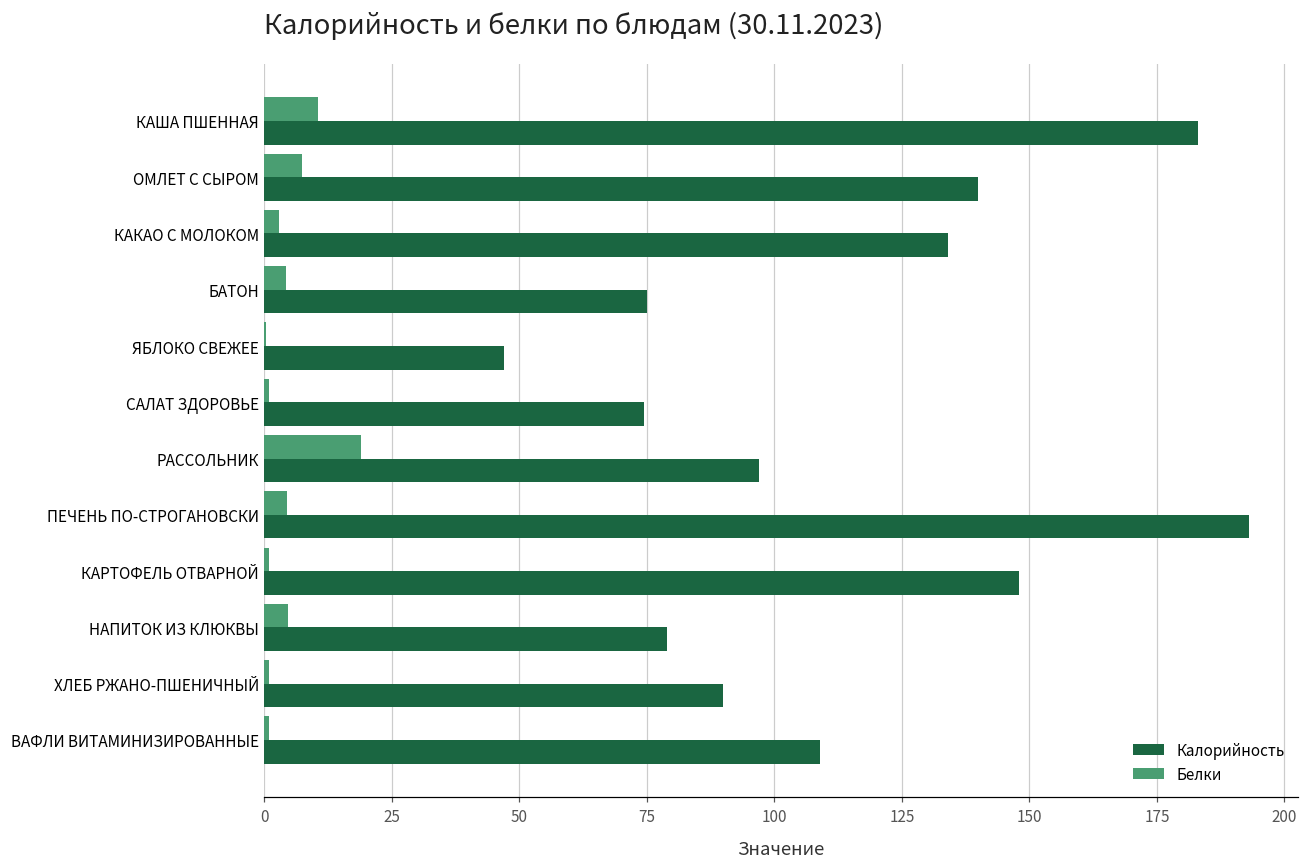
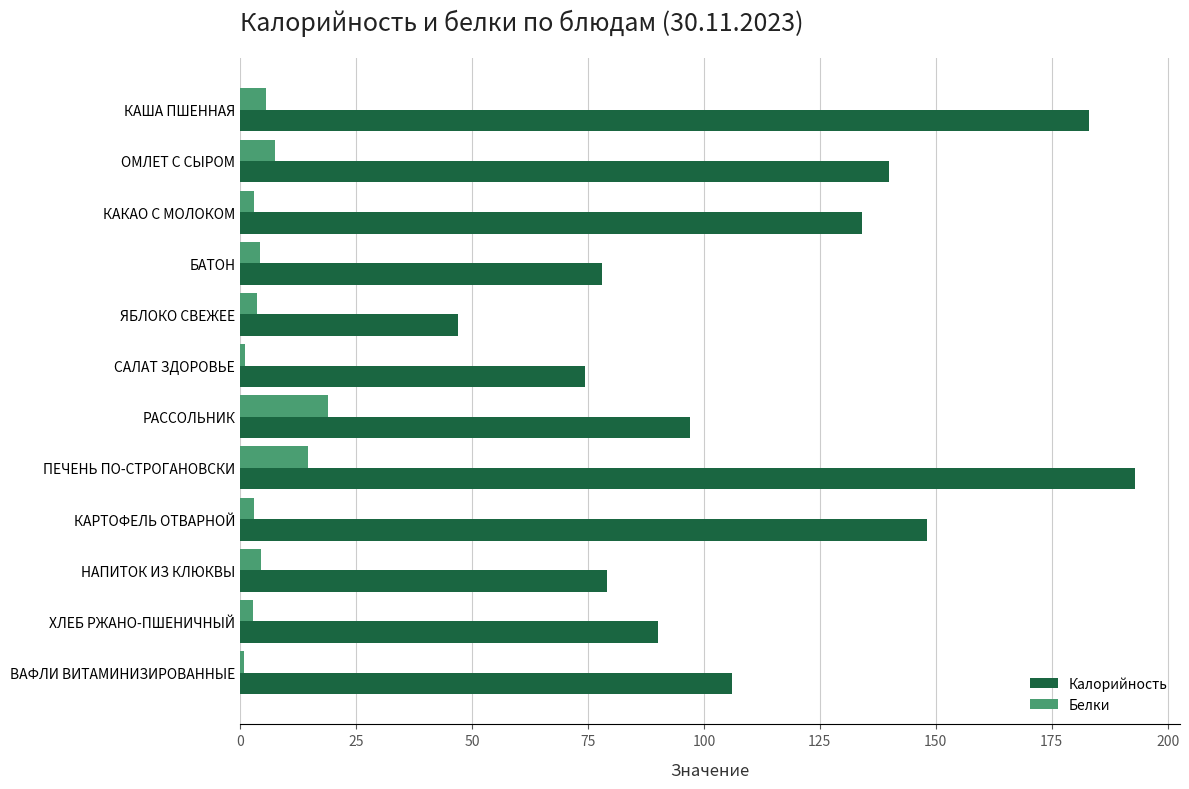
Белки, КАША ПШЕННАЯ: 11 -> 6
Калорийность, БАТОН: 75 -> 78
Белки, ЯБЛОКО СВЕЖЕЕ: 0 -> 4
Белки, ПЕЧЕНЬ ПО-СТРОГАНОВСКИ: 4 -> 15
Белки, КАРТОФЕЛЬ ОТВАРНОЙ: 1 -> 3
Белки, ХЛЕБ РЖАНО-ПШЕНИЧНЫЙ: 1 -> 3
Калорийность, ВАФЛИ ВИТАМИНИЗИРОВАННЫЕ: 109 -> 106
